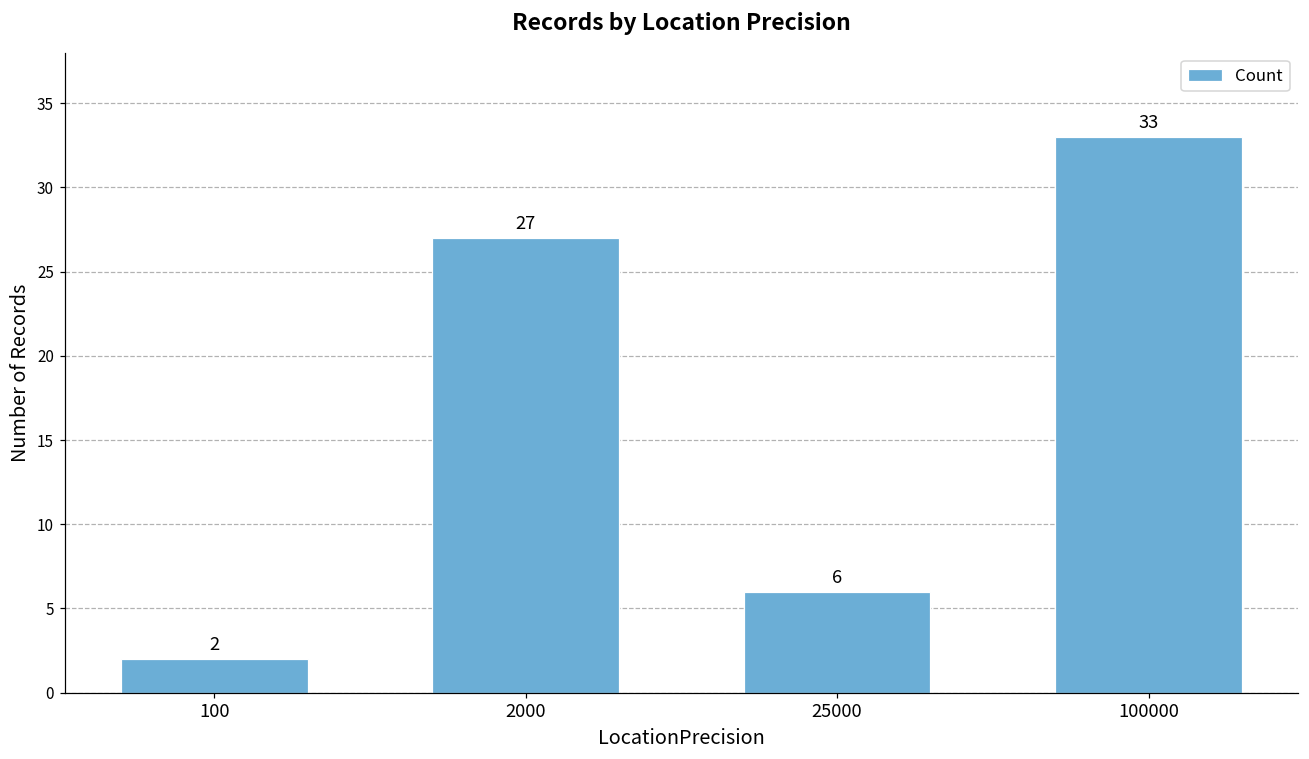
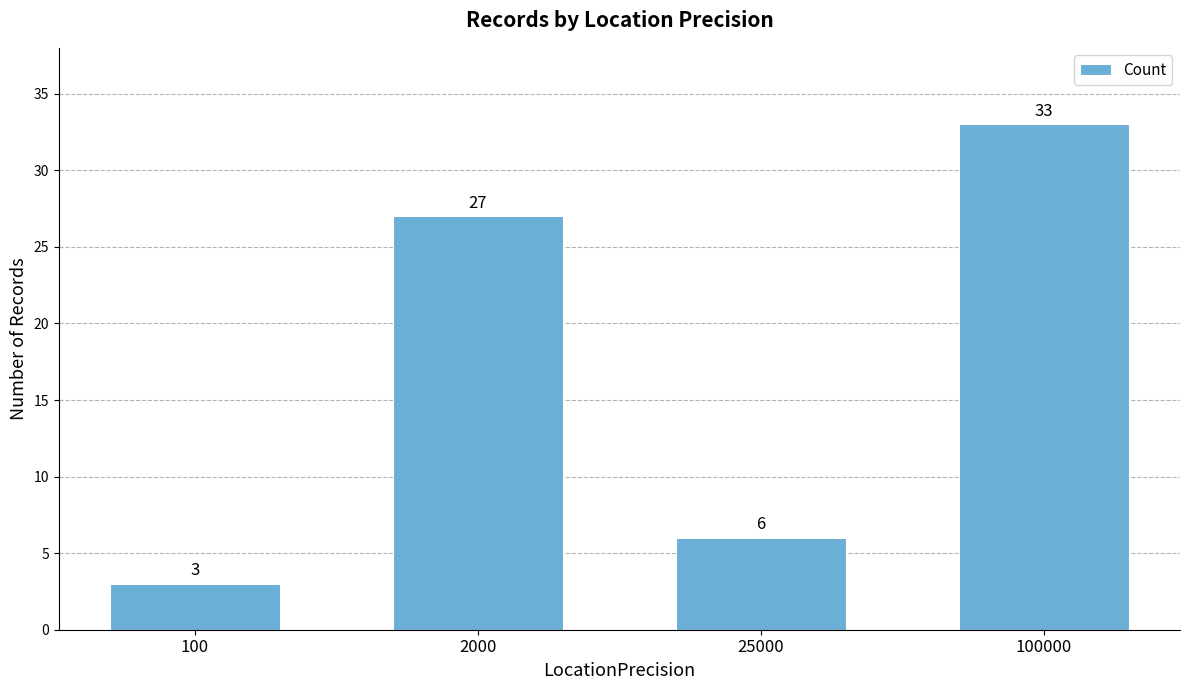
100: 2 -> 3
